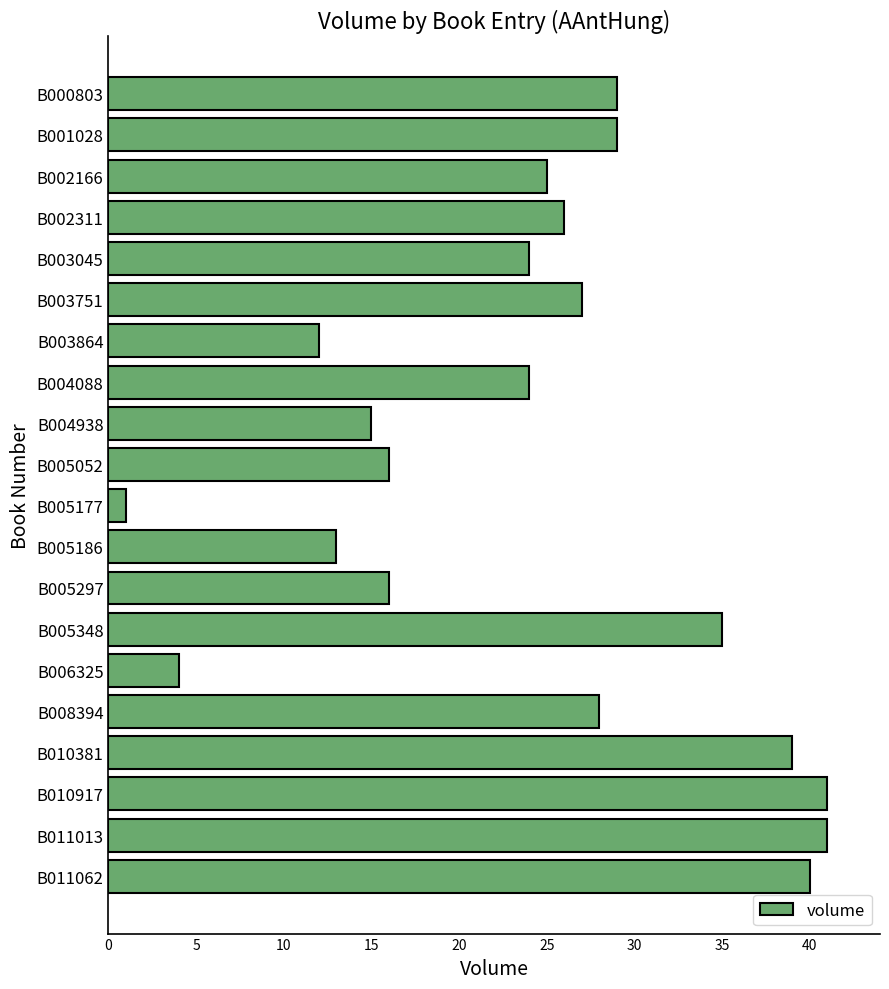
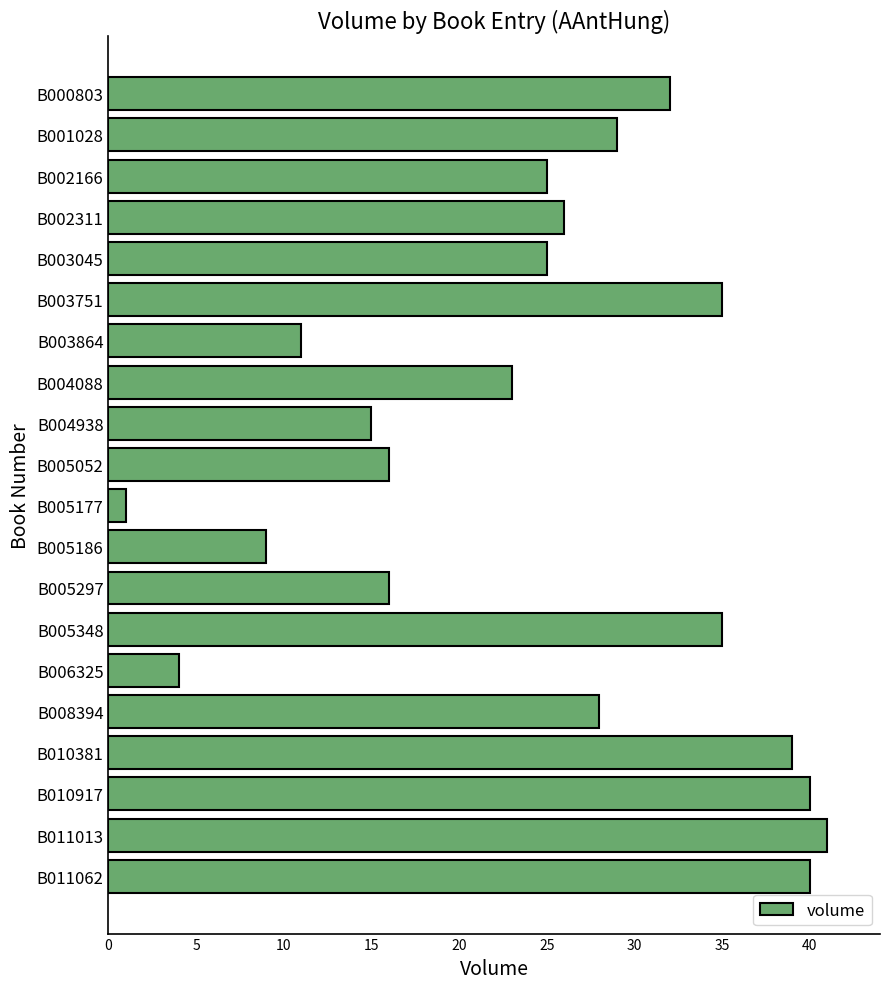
B000803: 29 -> 32
B003045: 24 -> 25
B003751: 27 -> 35
B003864: 12 -> 11
B004088: 24 -> 23
B005186: 13 -> 9
B010917: 41 -> 40
